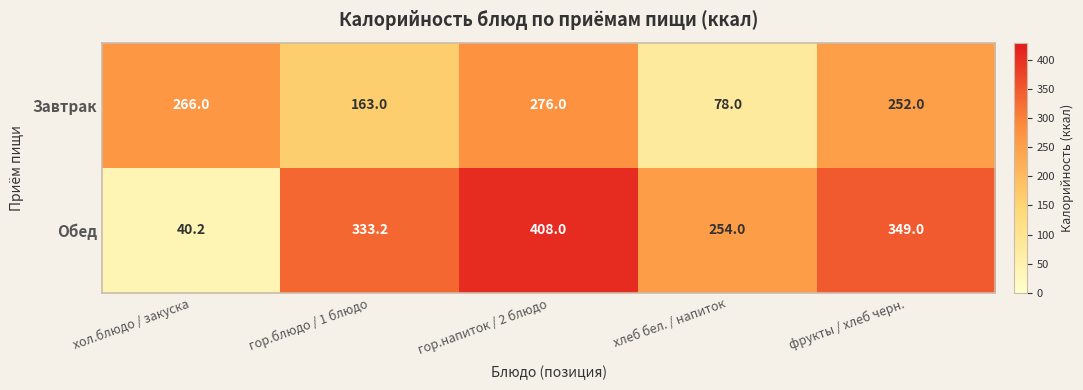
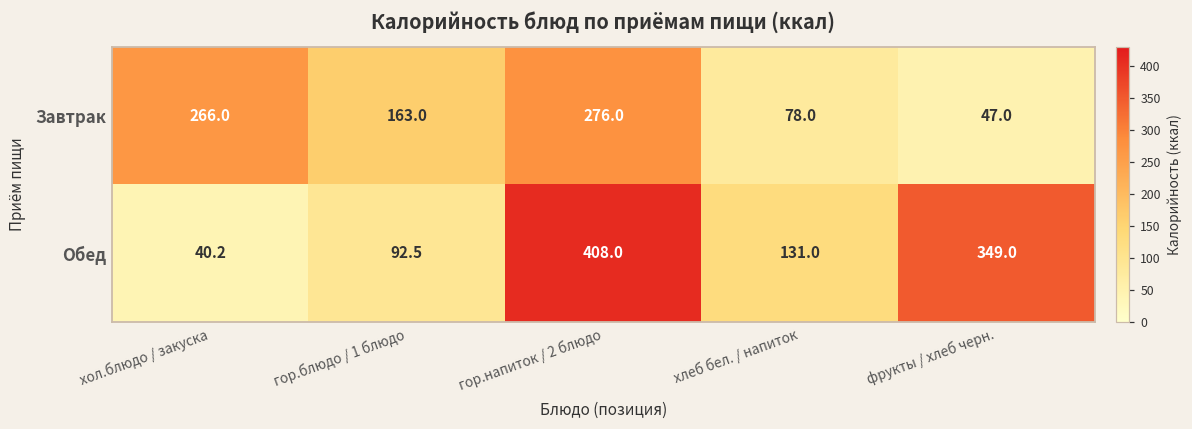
Завтрак, фрукты / хлеб черн.: 252.0 -> 47.0
Обед, гор.блюдо / 1 блюдо: 333.2 -> 92.5
Обед, хлеб бел. / напиток: 254.0 -> 131.0
